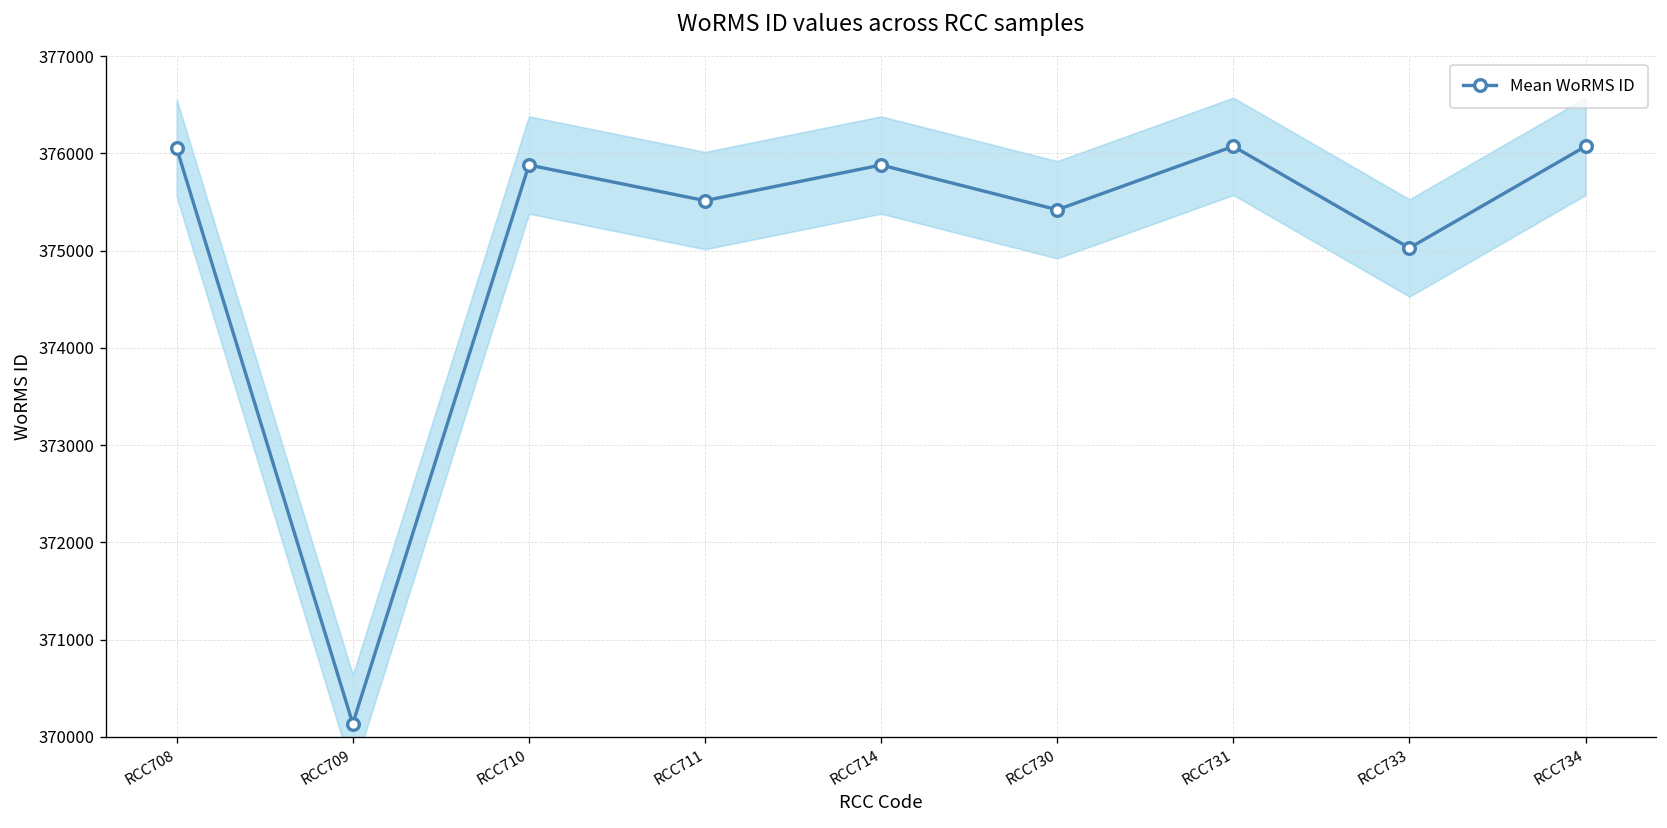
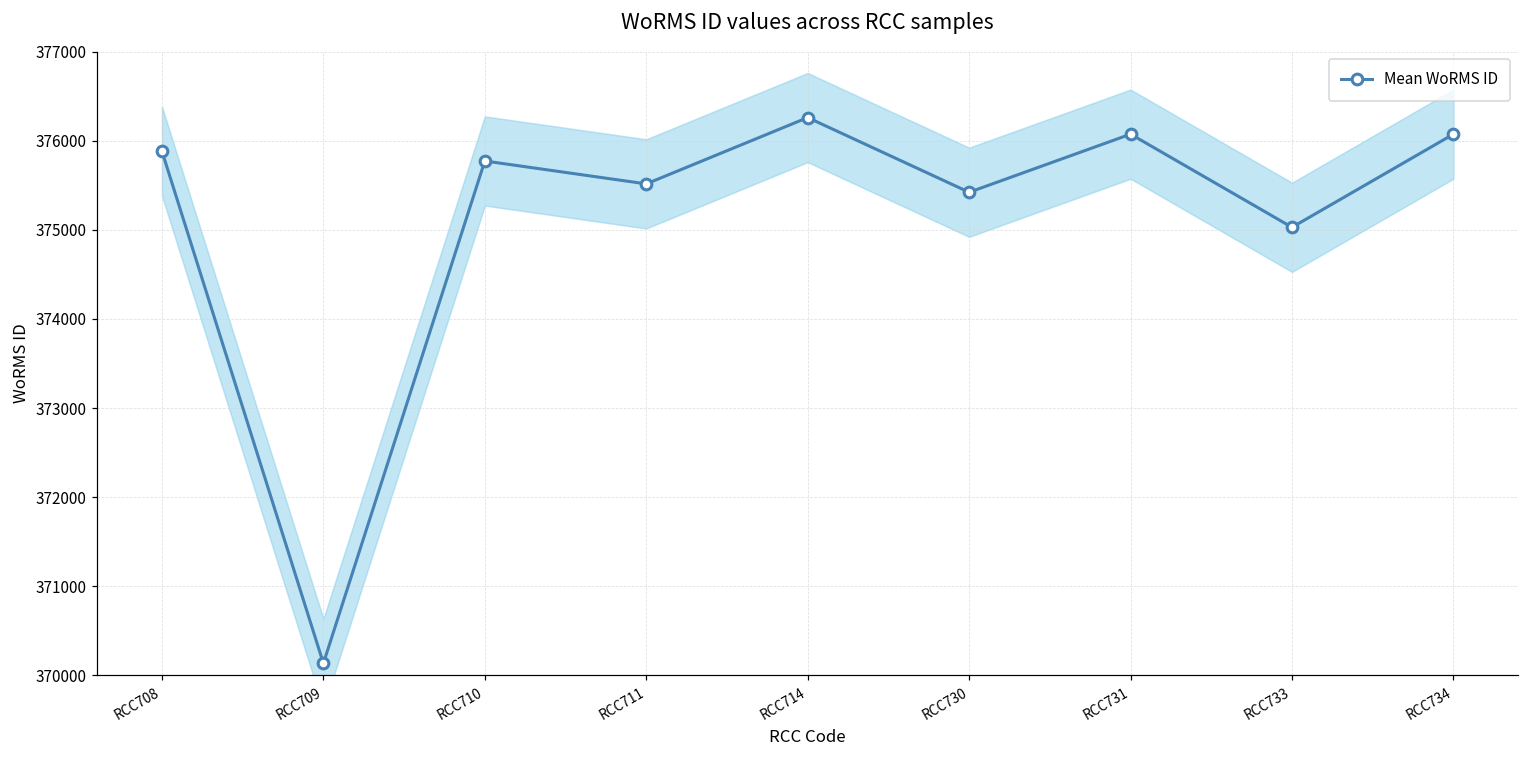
Mean WoRMS ID, RCC708: 376100 -> 375900
Mean WoRMS ID, RCC710: 375900 -> 375800
Mean WoRMS ID, RCC714: 375900 -> 376300
